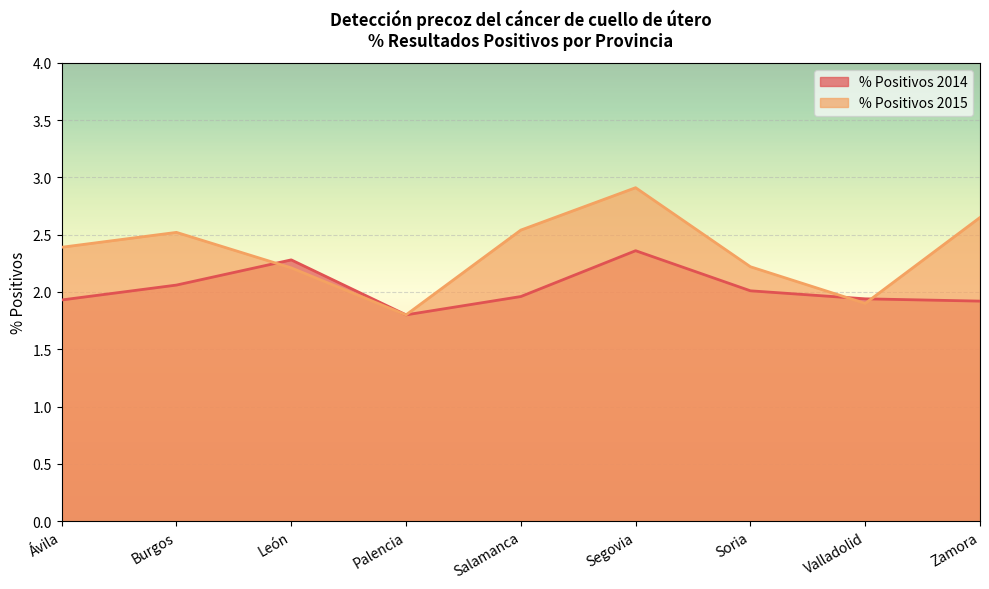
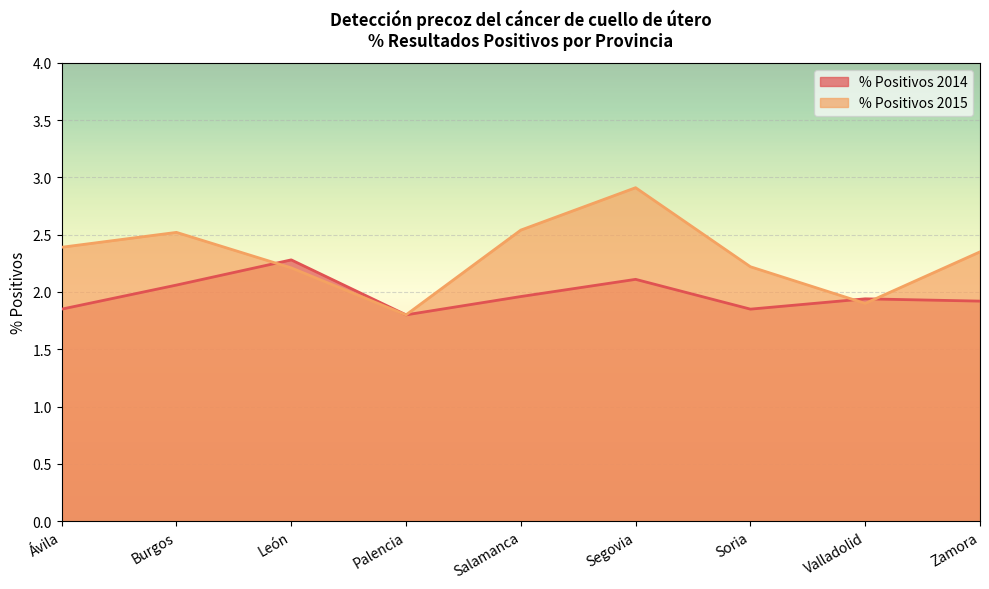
% Positivos 2014, Ávila: 1.93 -> 1.85
% Positivos 2014, Segovia: 2.36 -> 2.11
% Positivos 2014, Soria: 2.01 -> 1.85
% Positivos 2015, Zamora: 2.65 -> 2.35
